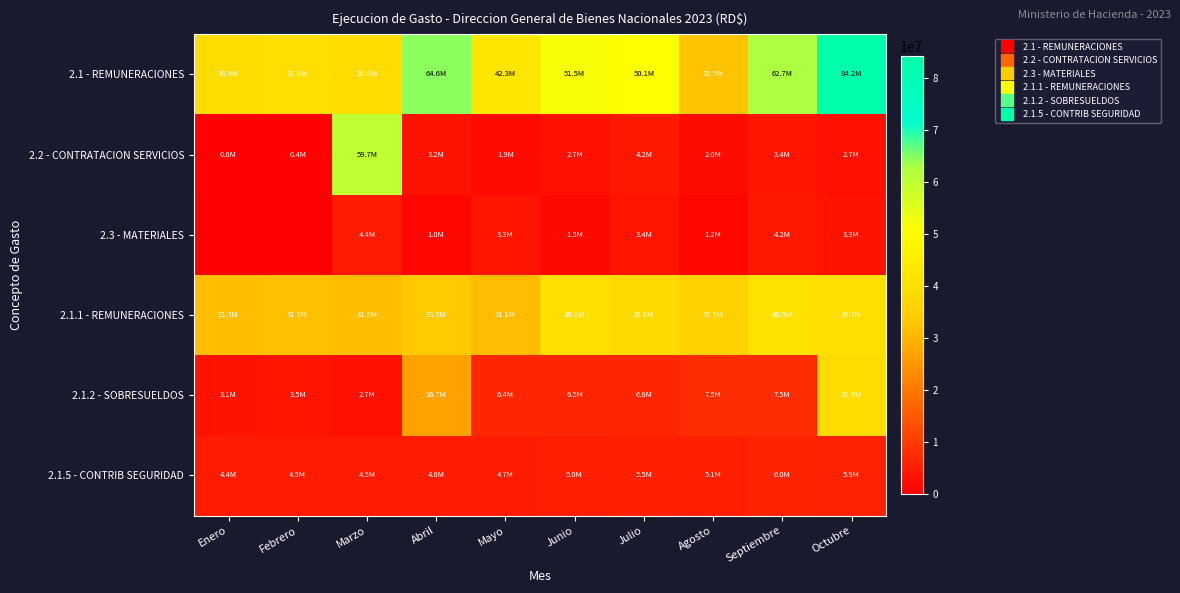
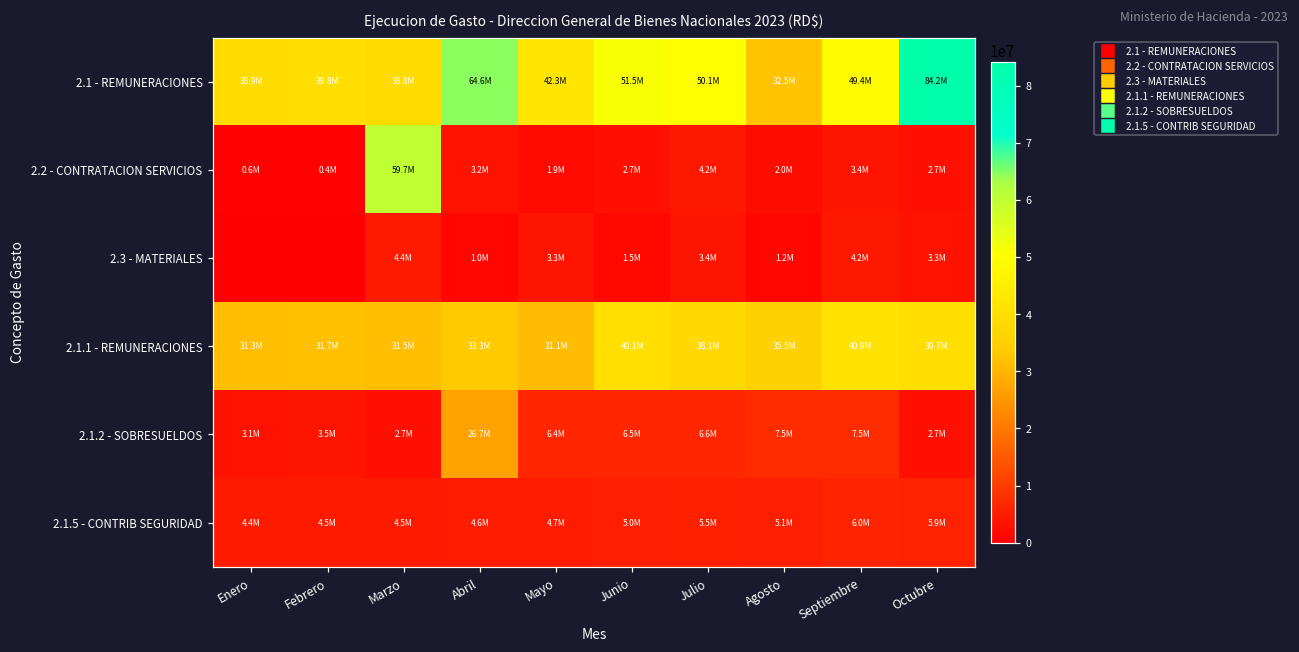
2.1 - REMUNERACIONES, Septiembre: 62.7M -> 49.4M
2.1.2 - SOBRESUELDOS, Octubre: 38.5M -> 2.7M
